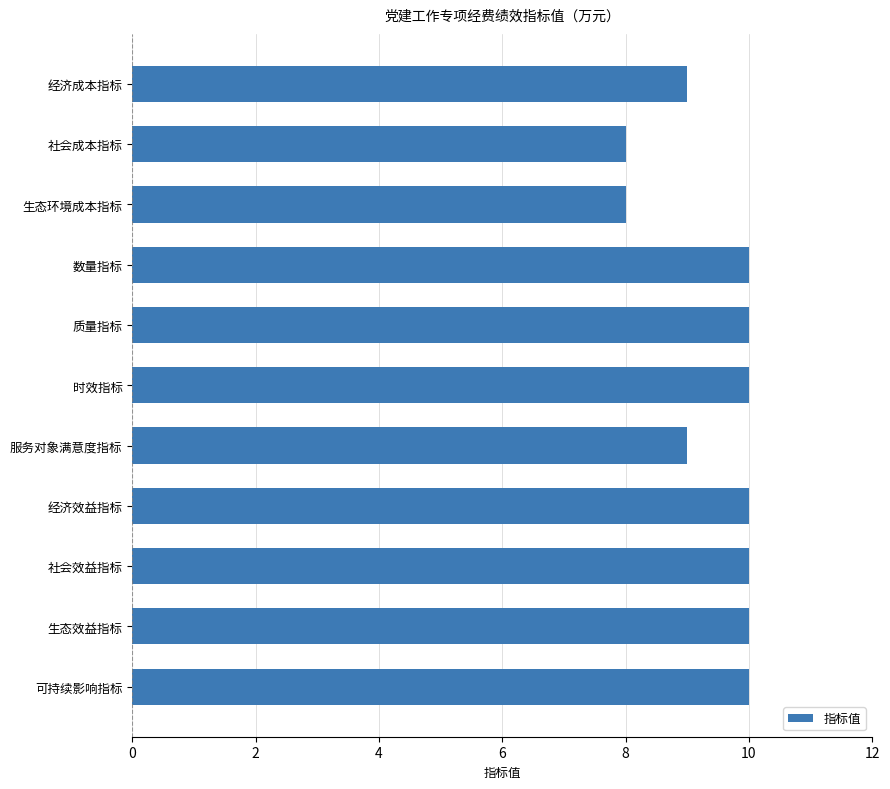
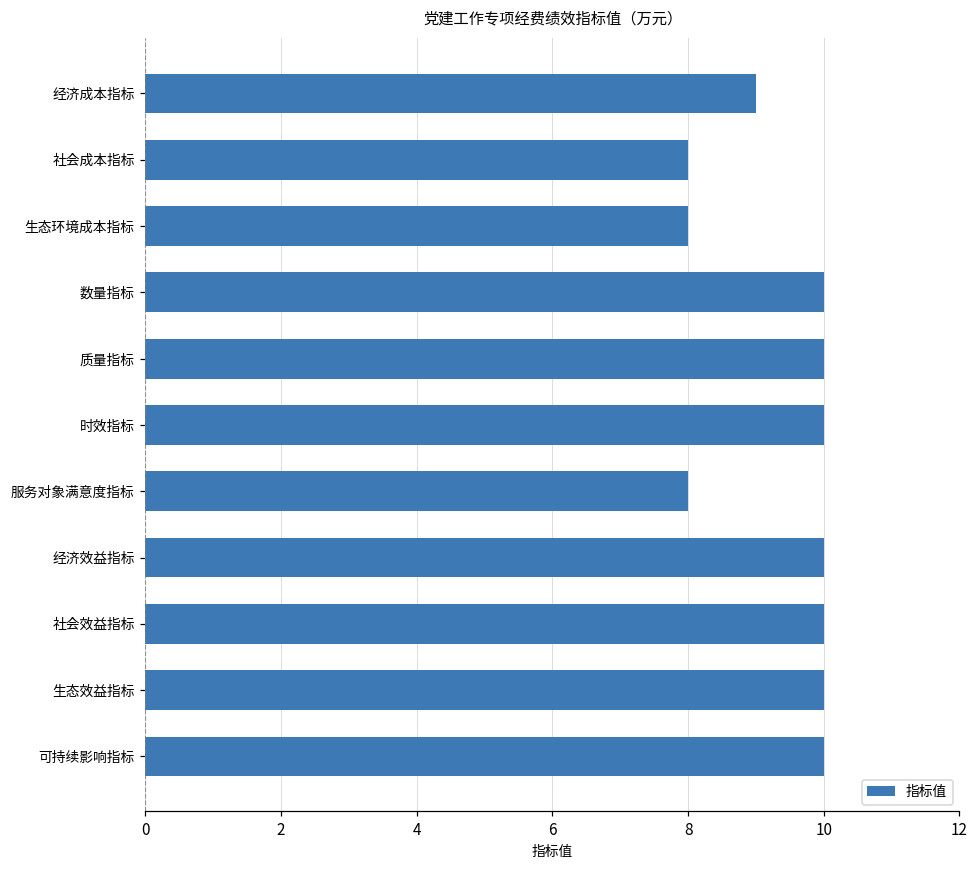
服务对象满意度指标: 9 -> 8
